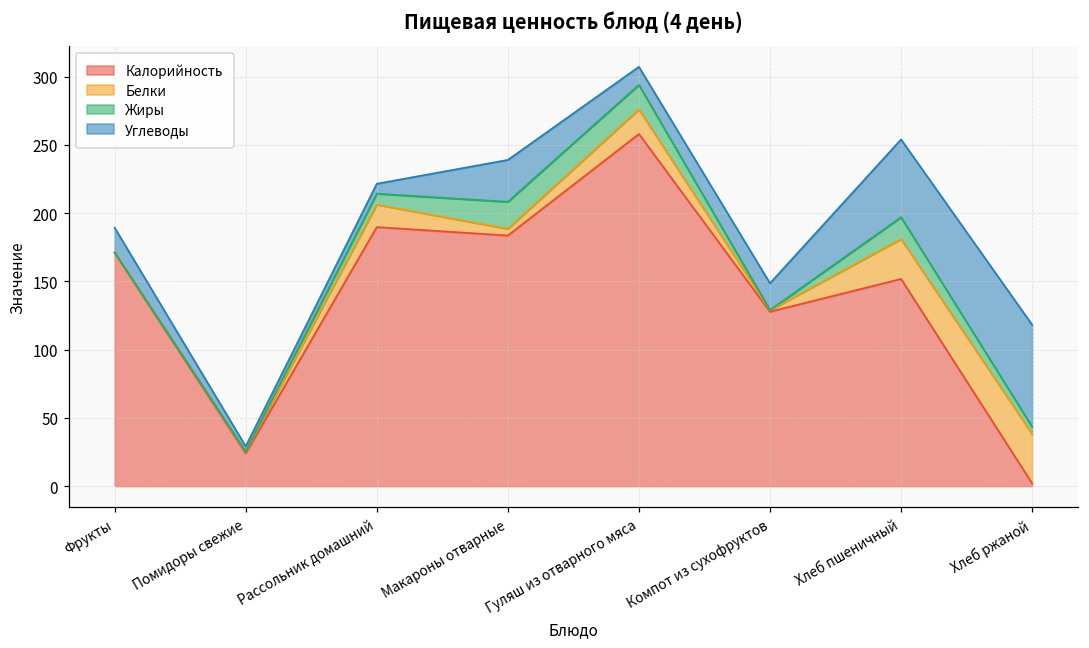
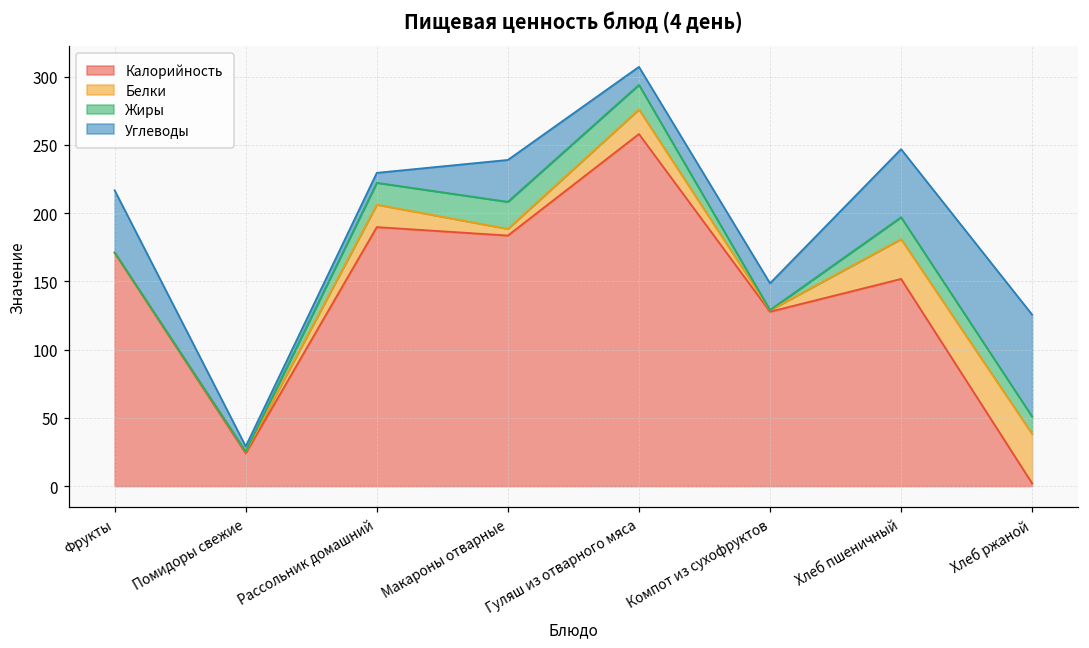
Углеводы, Фрукты: 18 -> 46
Жиры, Рассольник домашний: 8 -> 16
Углеводы, Хлеб пшеничный: 57 -> 50
Жиры, Хлеб ржаной: 5 -> 13
